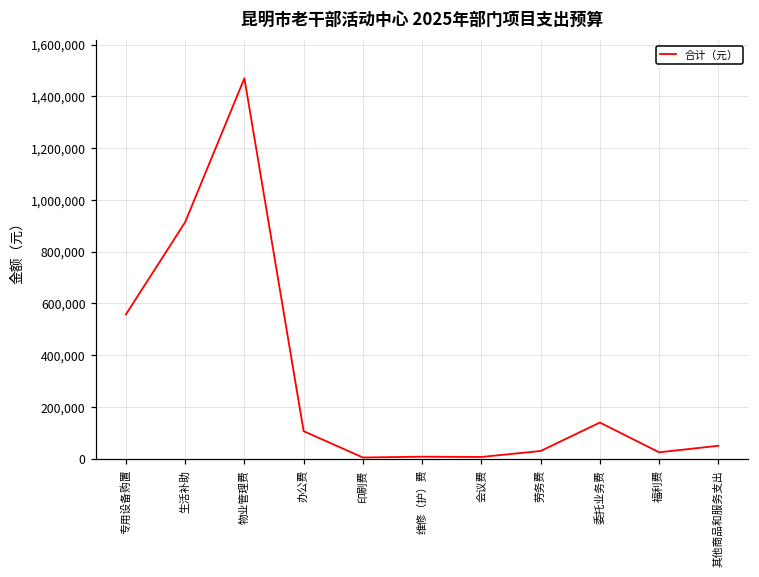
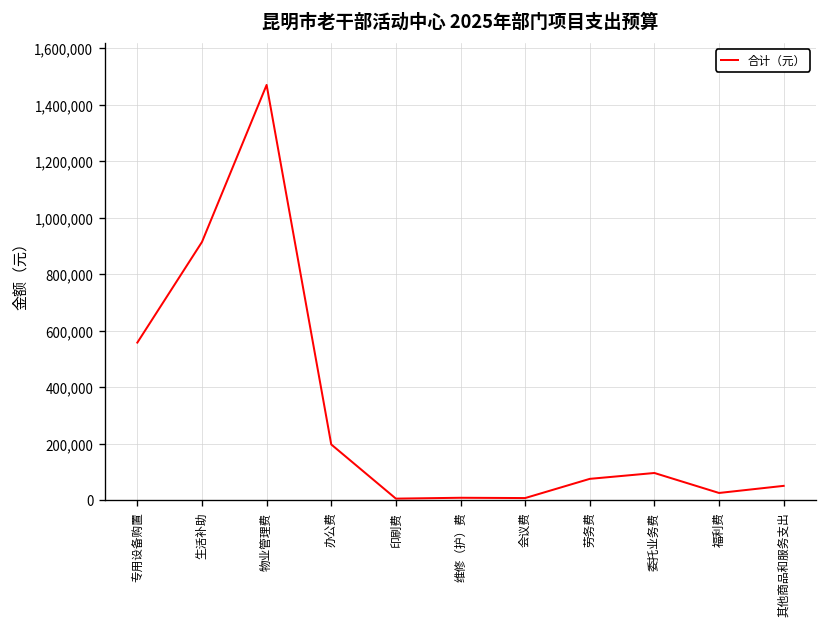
办公费: 110,000 -> 200,000
劳务费: 30,000 -> 80,000
委托业务费: 140,000 -> 100,000
